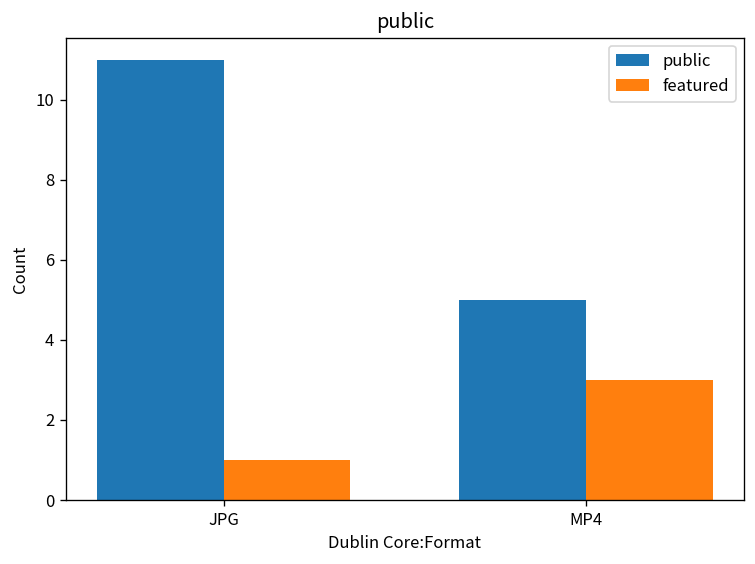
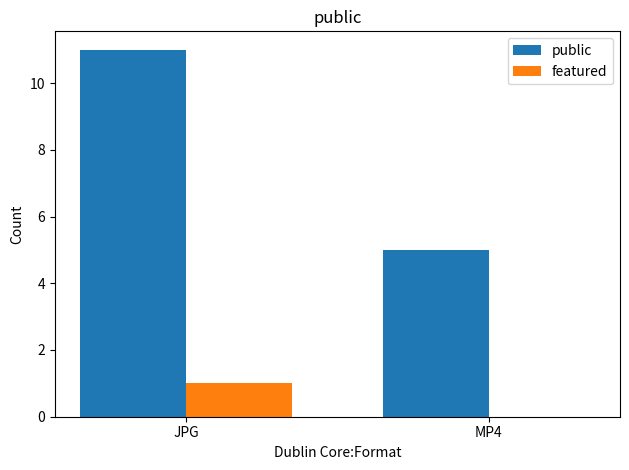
featured, MP4: 3 -> 0
